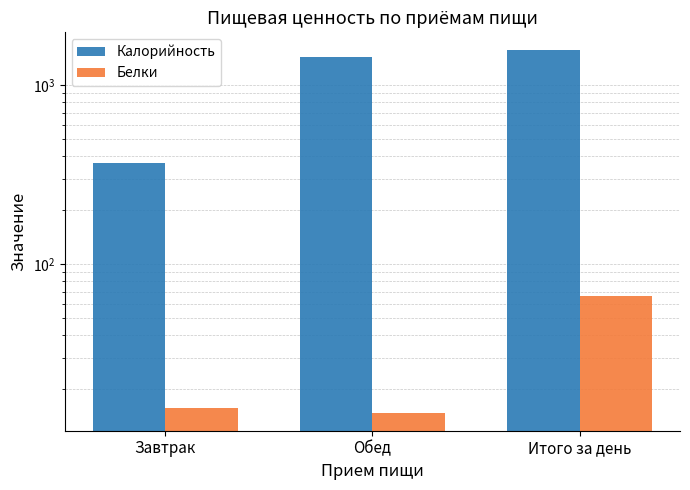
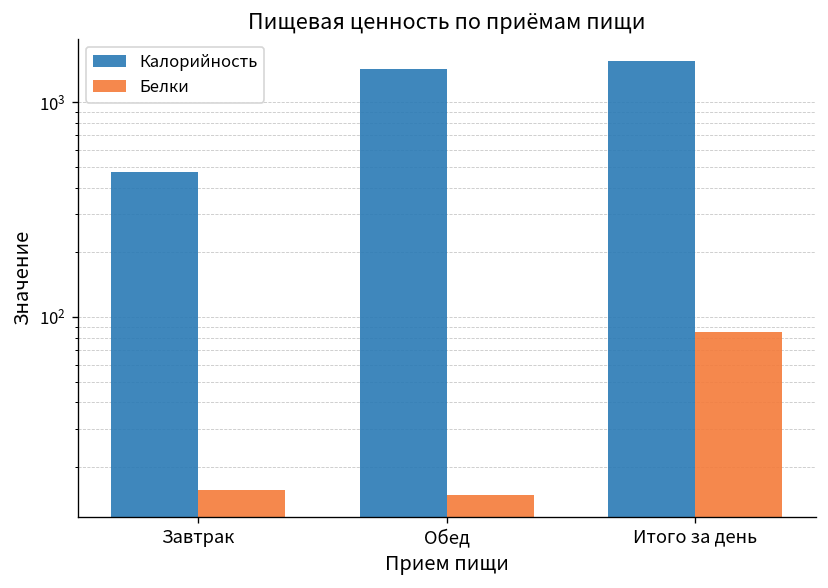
Калорийность, Завтрак: 370 -> 470
Белки, Итого за день: 66 -> 80
